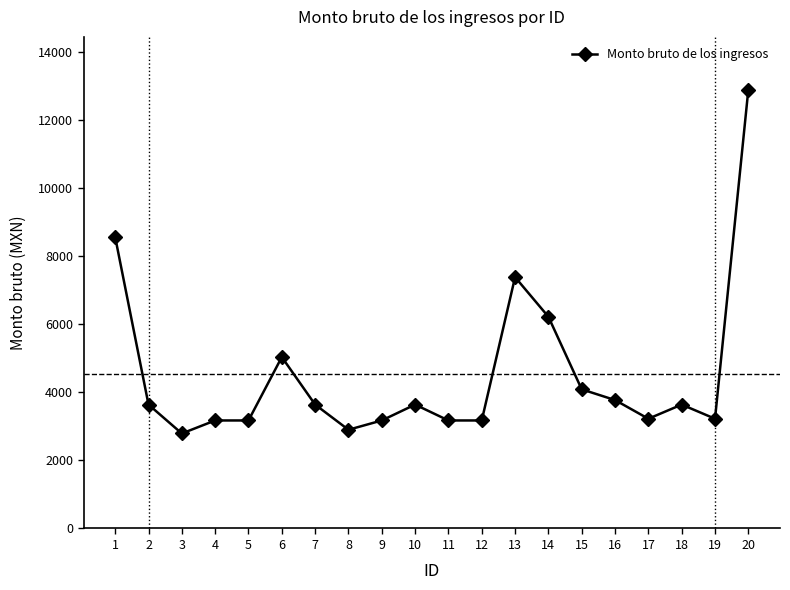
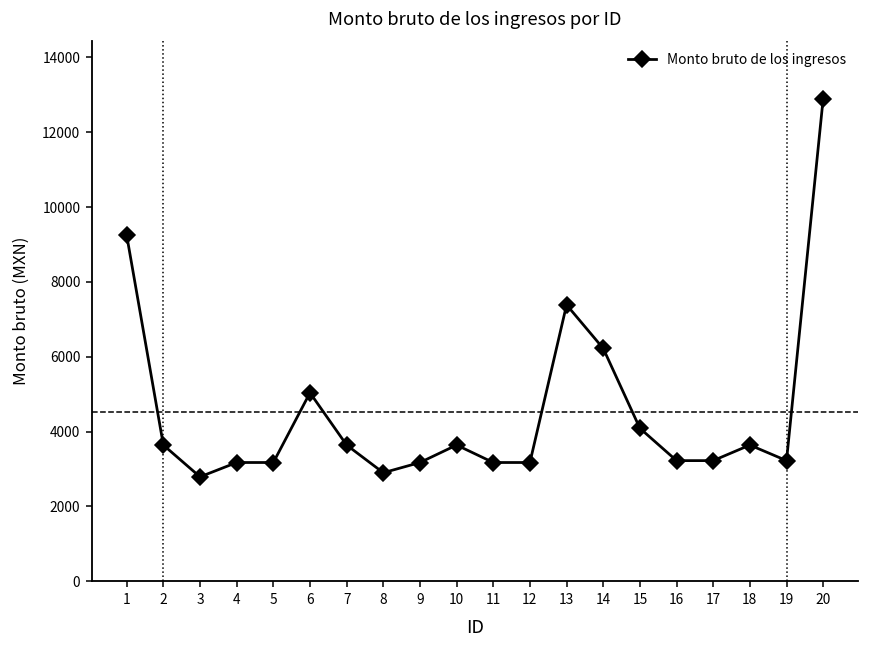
1: 8600 -> 9200
16: 3800 -> 3200
